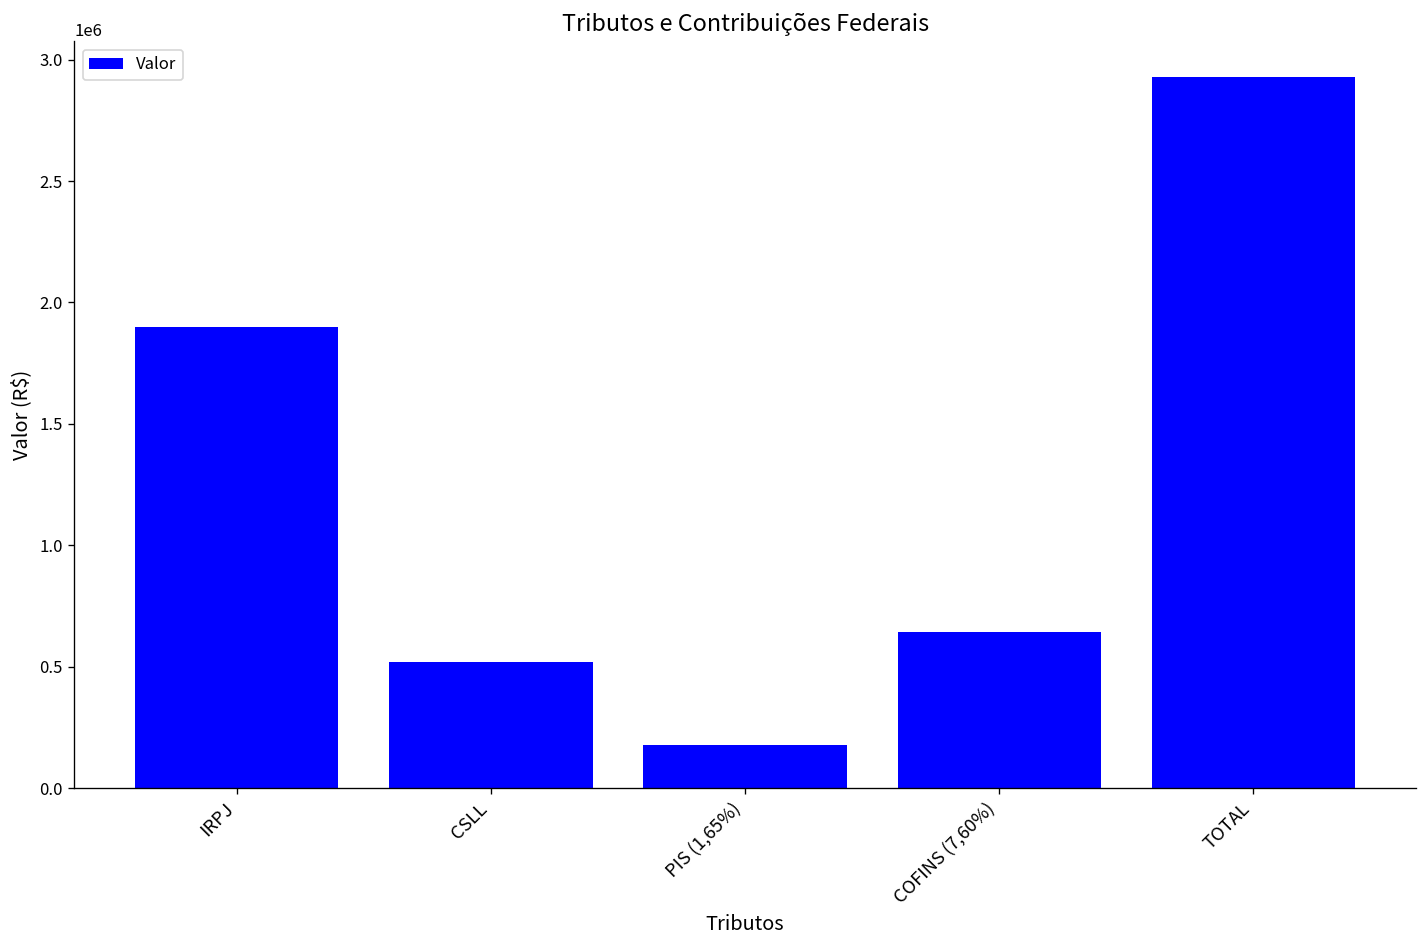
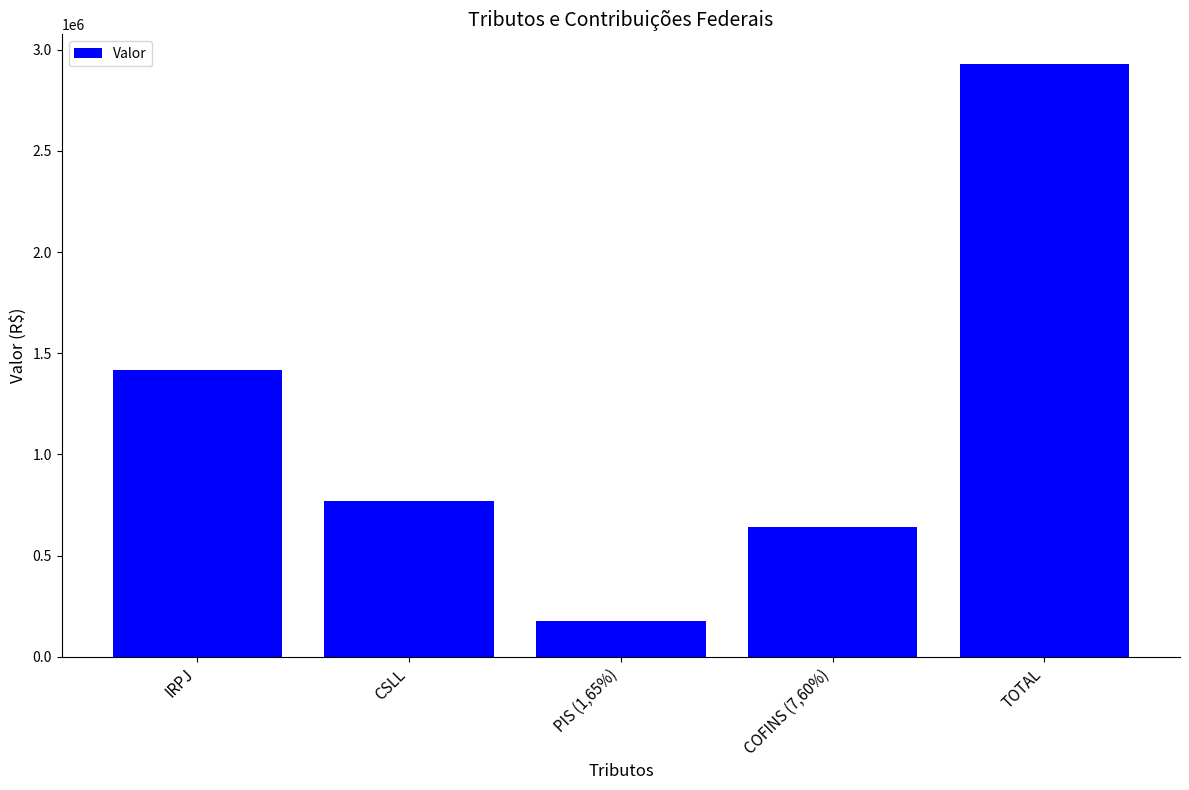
IRPJ: 1900000 -> 1420000
CSLL: 520000 -> 770000
